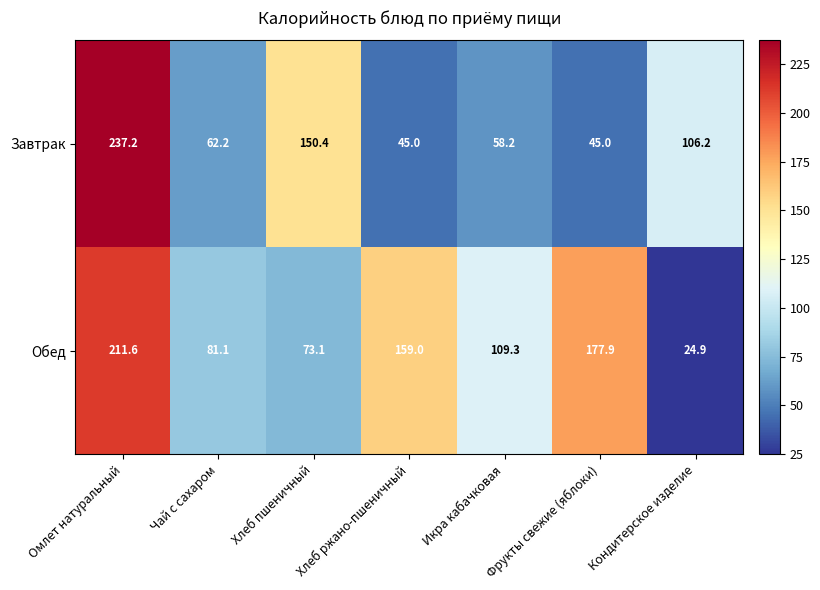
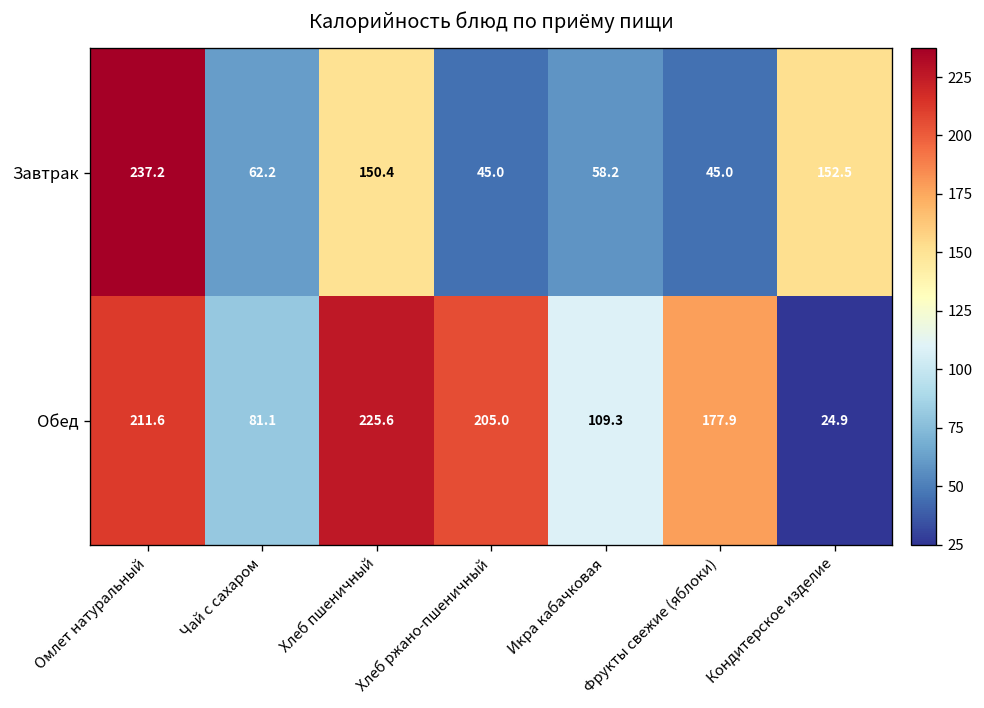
Завтрак, Кондитерское изделие: 106.2 -> 152.5
Обед, Хлеб пшеничный: 73.1 -> 225.6
Обед, Хлеб ржано-пшеничный: 159.0 -> 205.0
